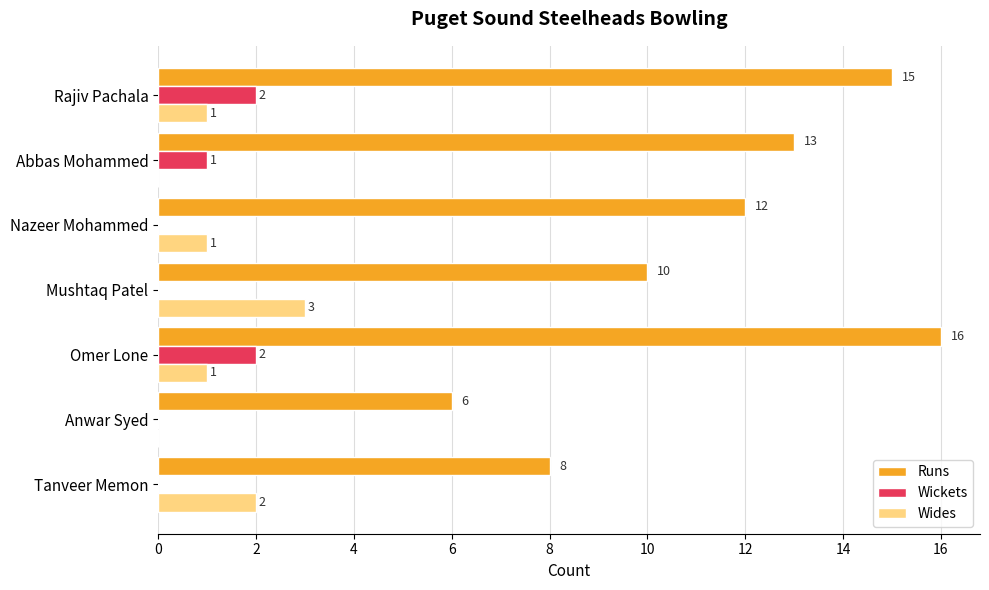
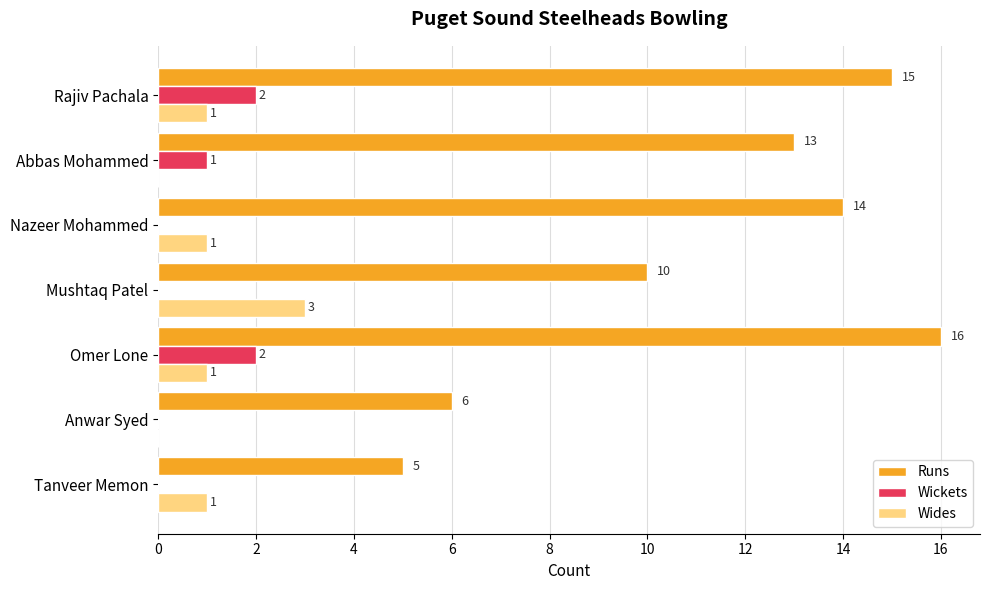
Runs, Nazeer Mohammed: 12 -> 14
Runs, Tanveer Memon: 8 -> 5
Wides, Tanveer Memon: 2 -> 1
